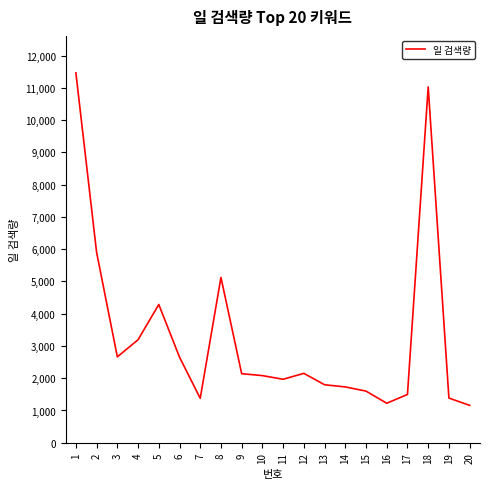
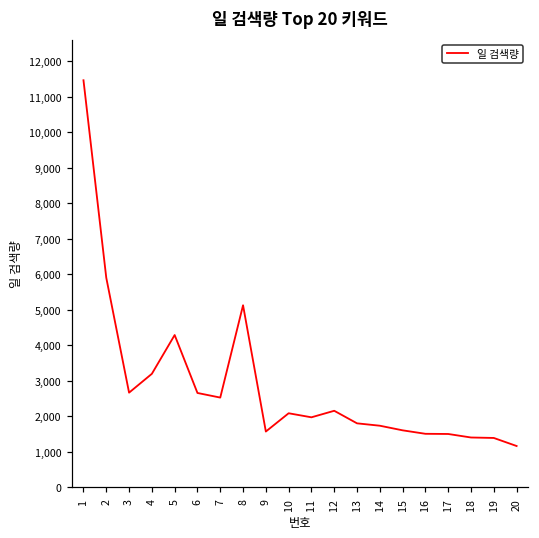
7: 1,400 -> 2,500
9: 2,100 -> 1,600
16: 1,200 -> 1,500
18: 11,000 -> 1,400
